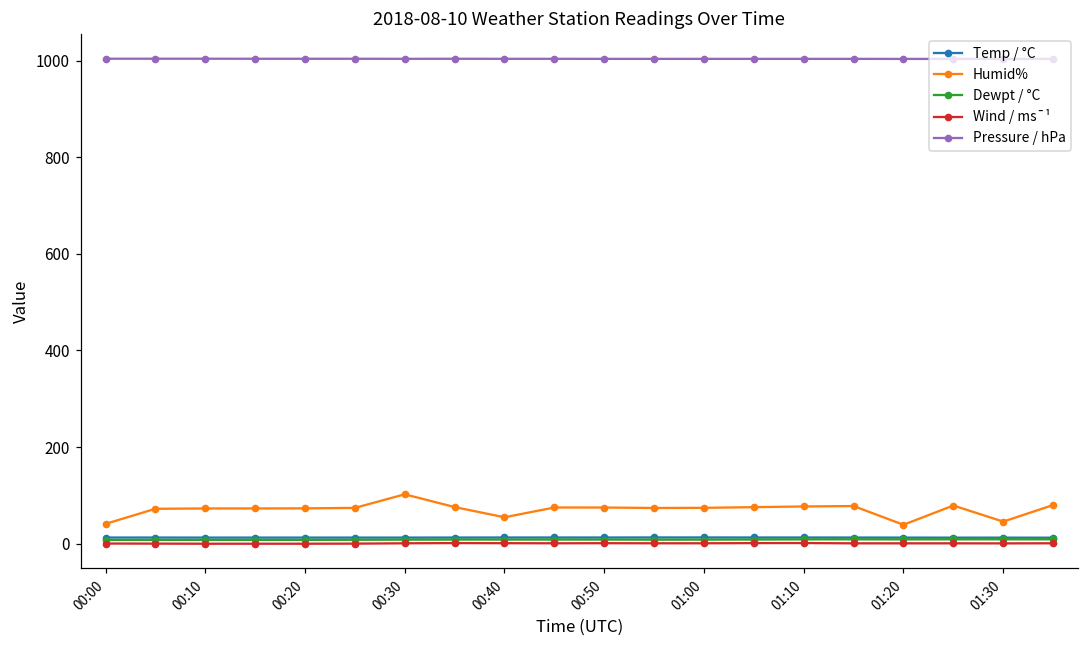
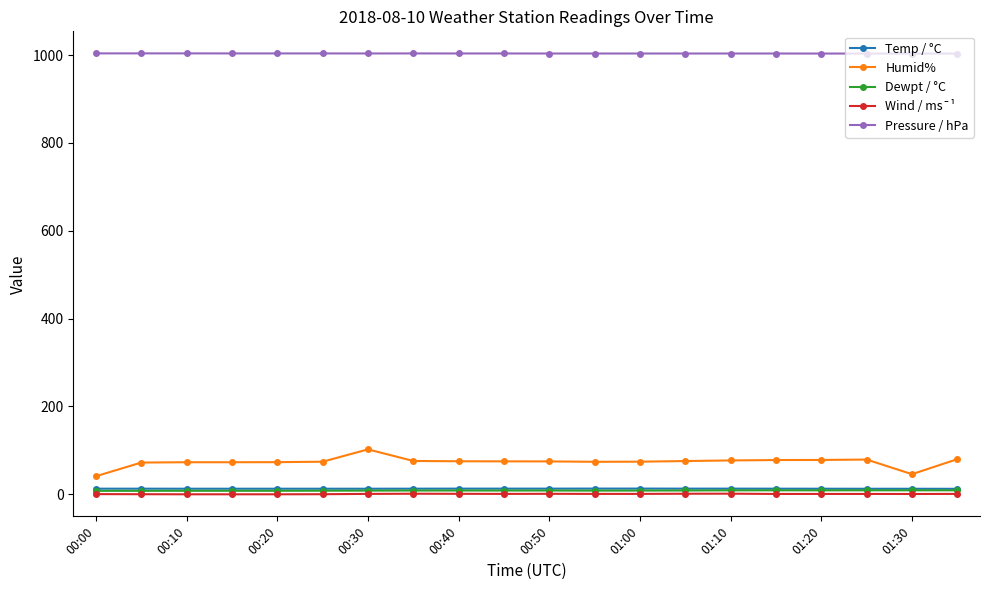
Humid%, 00:40: 50 -> 80
Humid%, 01:20: 40 -> 80
